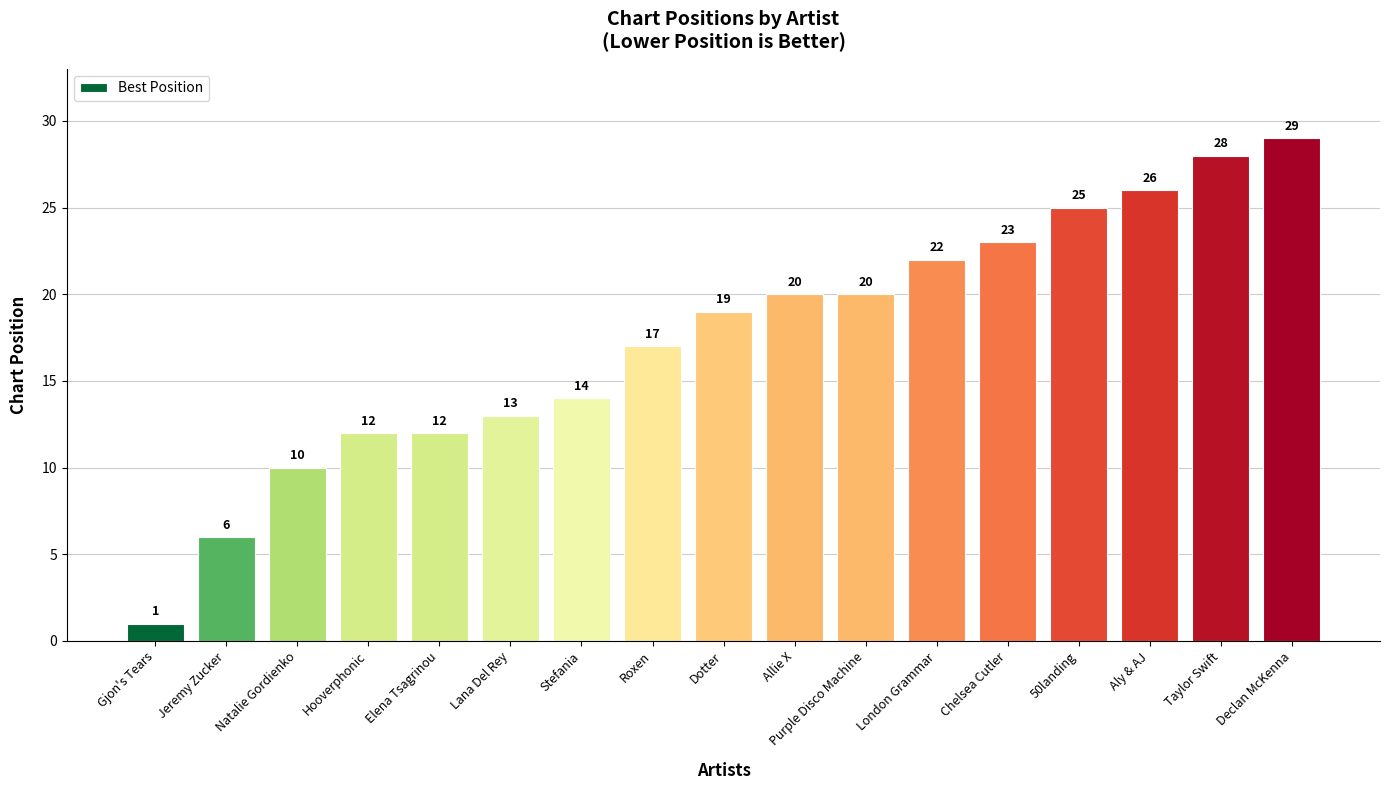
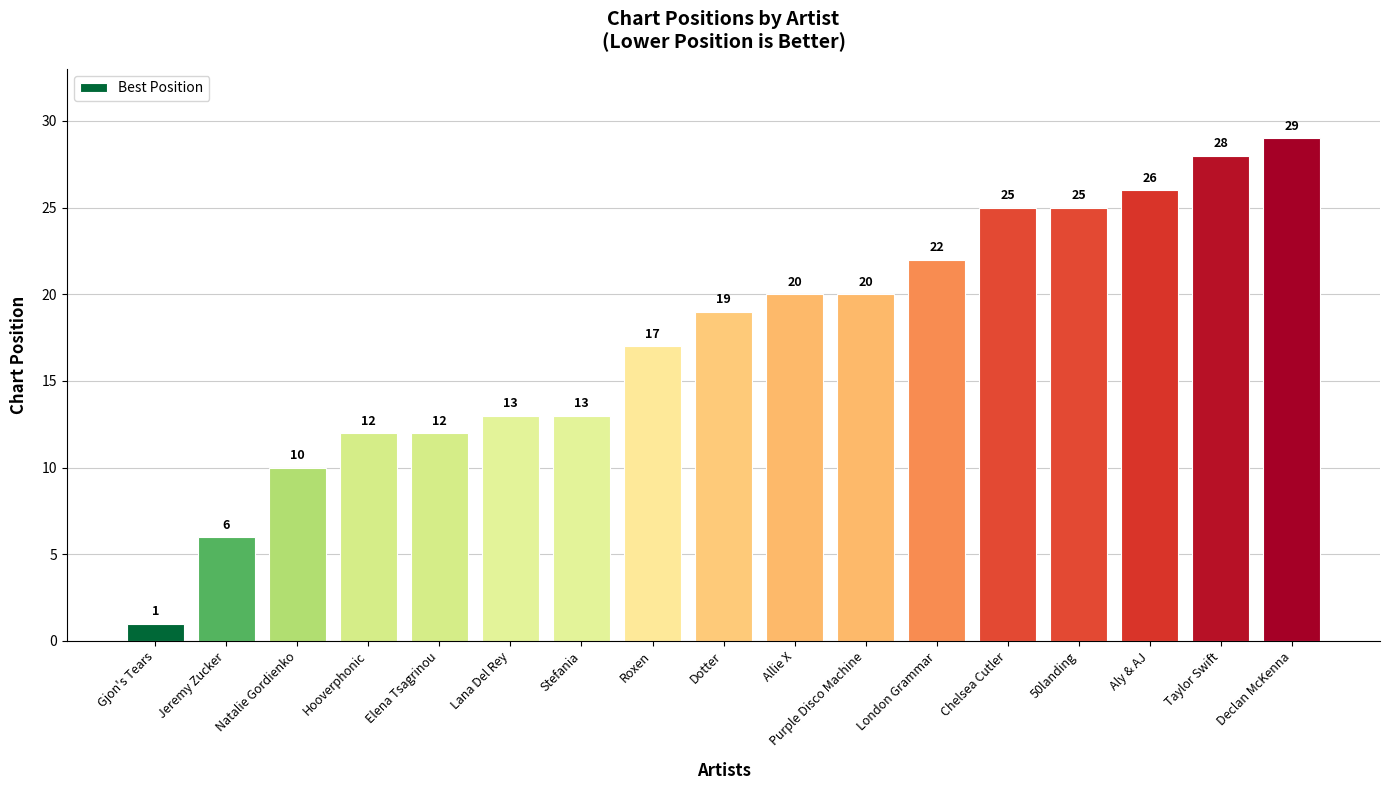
Stefania: 14 -> 13
Chelsea Cutler: 23 -> 25
